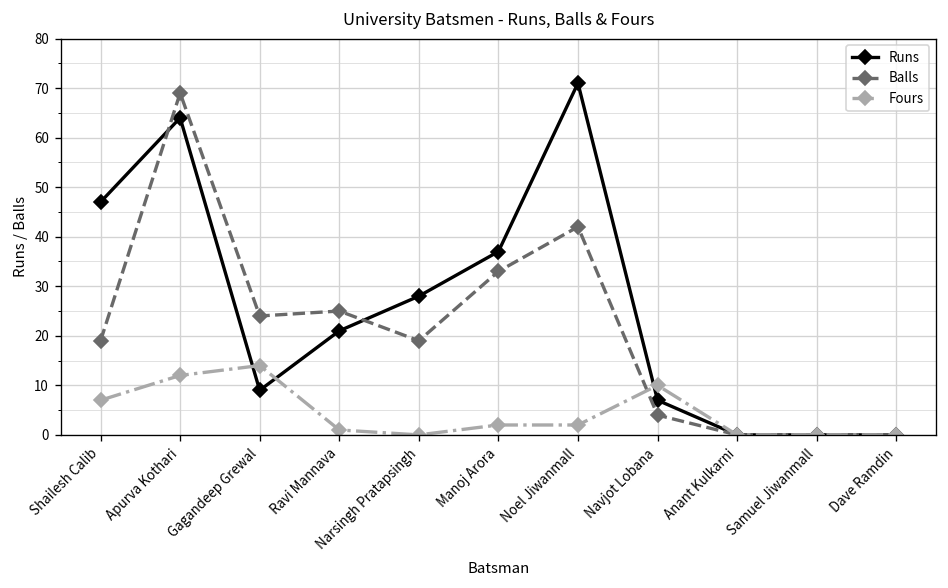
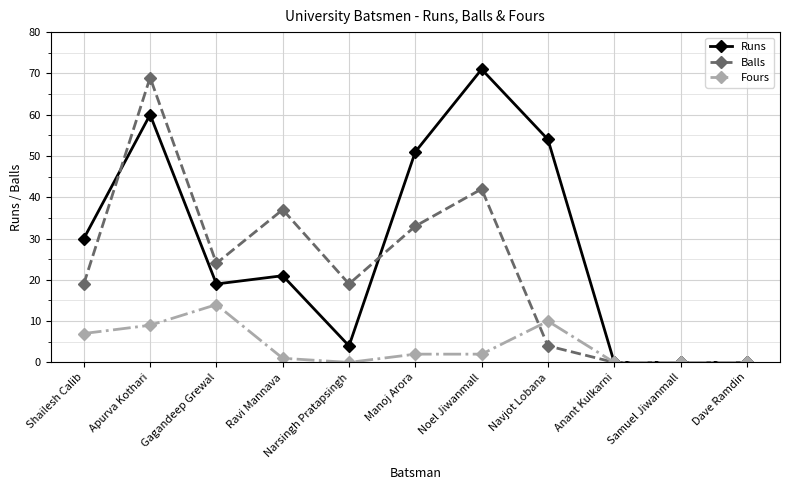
Runs, Shailesh Calib: 47 -> 30
Runs, Apurva Kothari: 64 -> 60
Fours, Apurva Kothari: 12 -> 9
Runs, Gagandeep Grewal: 9 -> 19
Balls, Ravi Mannava: 25 -> 37
Runs, Narsingh Pratapsingh: 28 -> 4
Runs, Manoj Arora: 37 -> 51
Runs, Navjot Lobana: 7 -> 54
